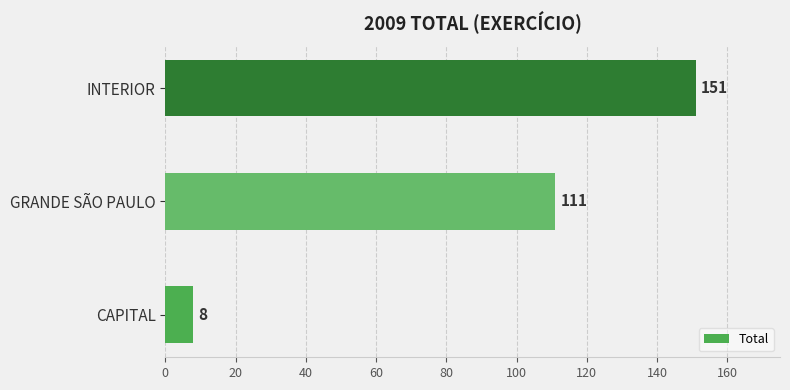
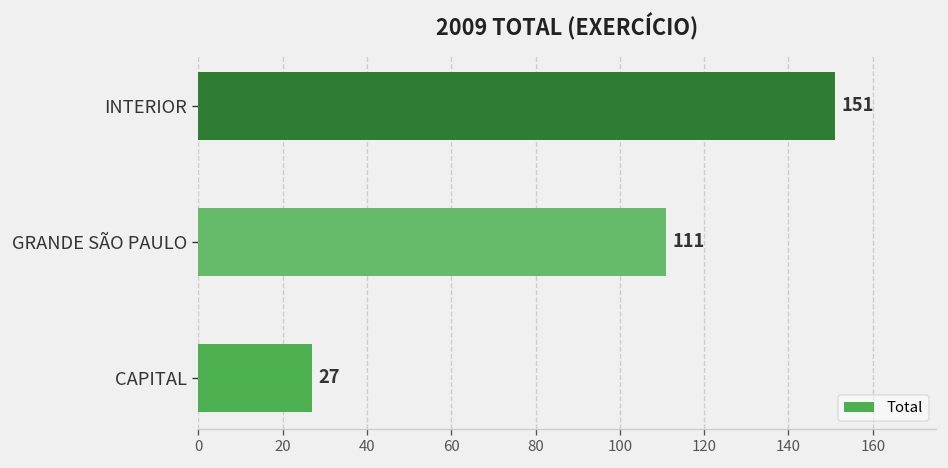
CAPITAL: 8 -> 27
